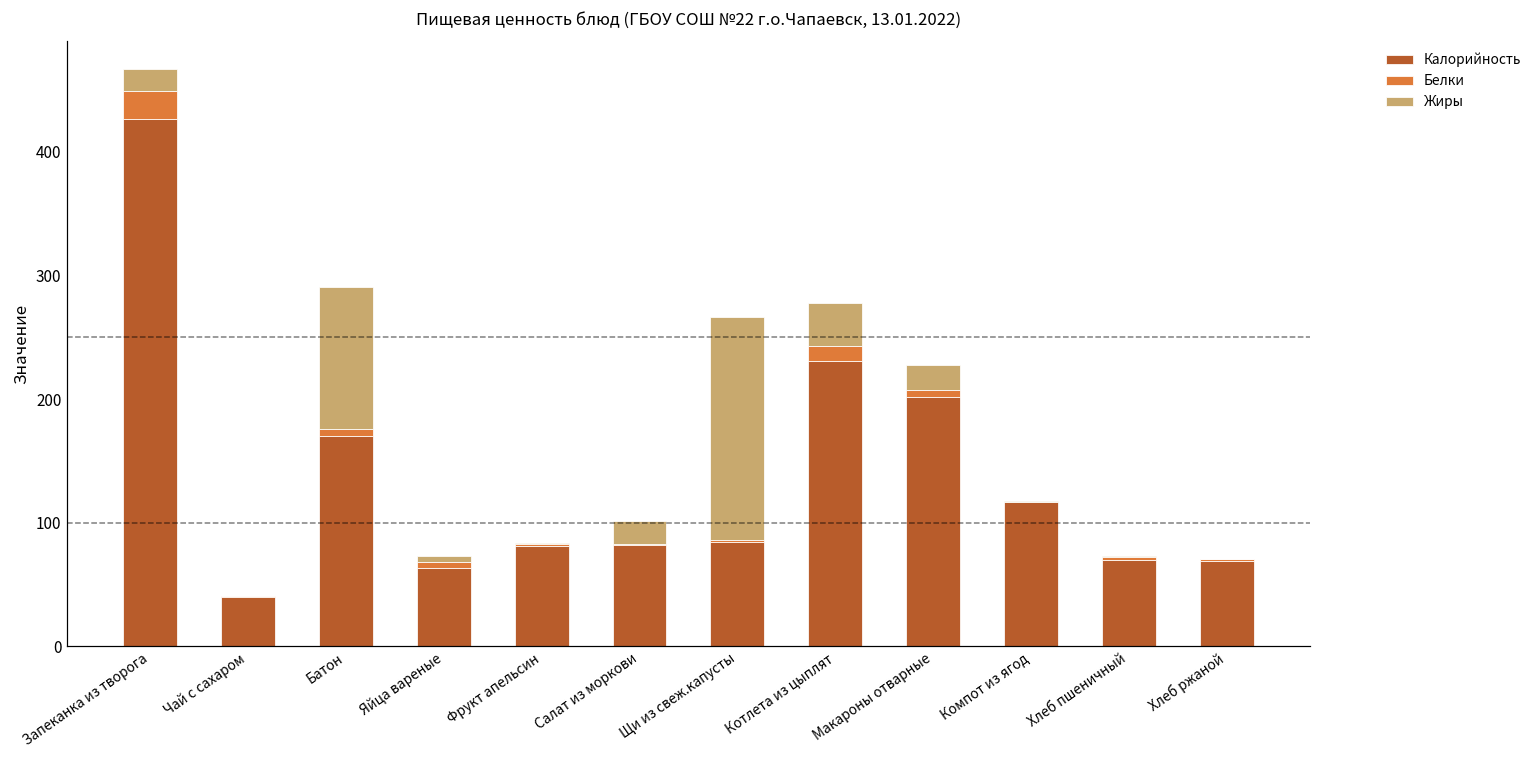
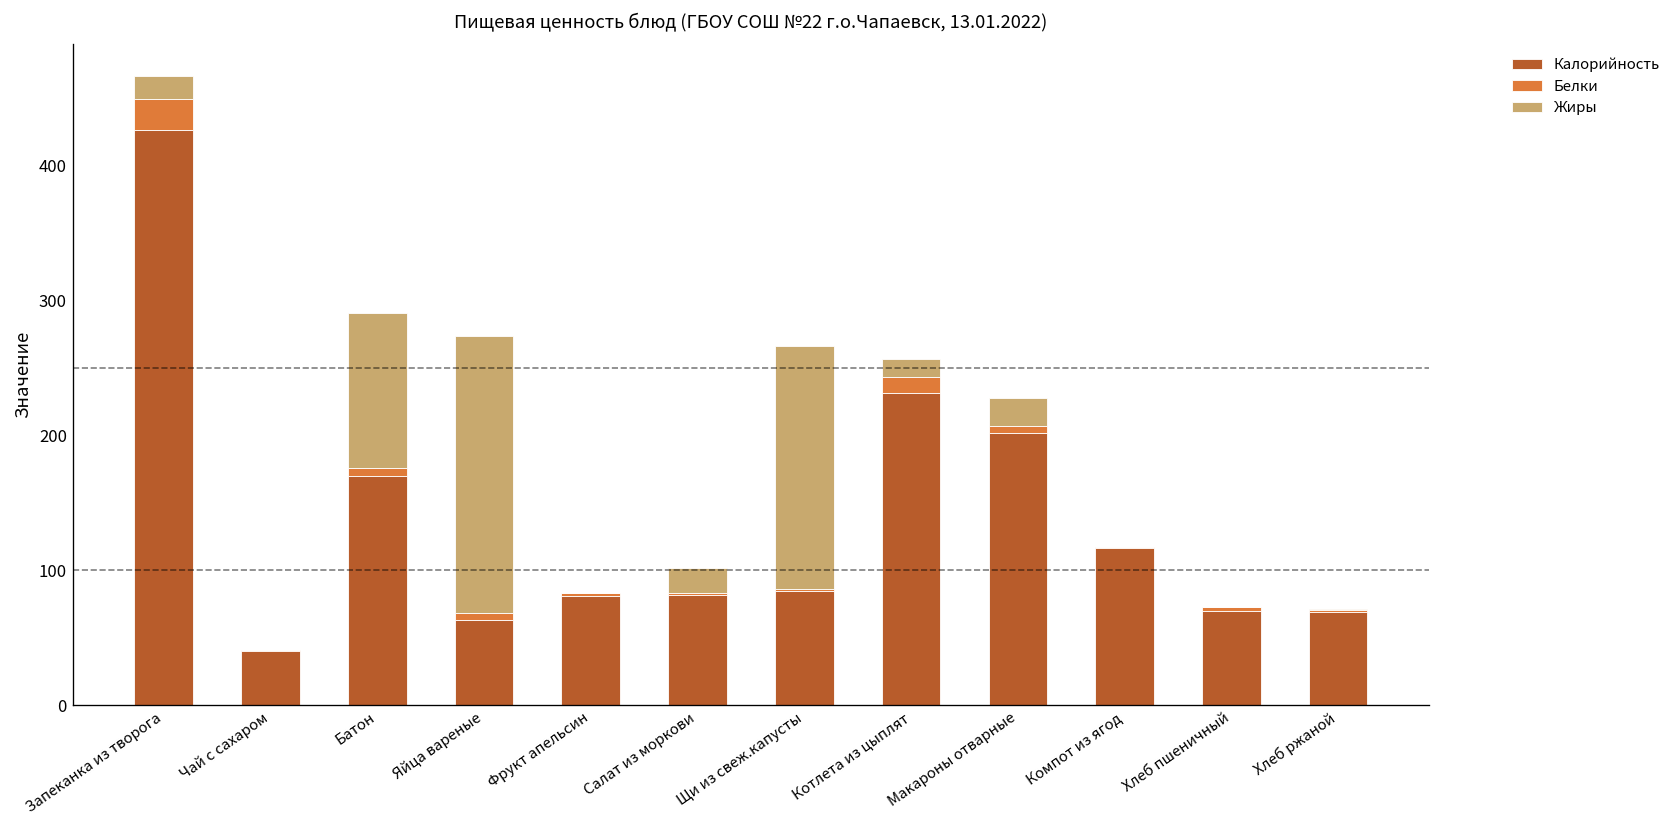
Жиры, Яйца вареные: 5 -> 206
Жиры, Котлета из цыплят: 34 -> 14
